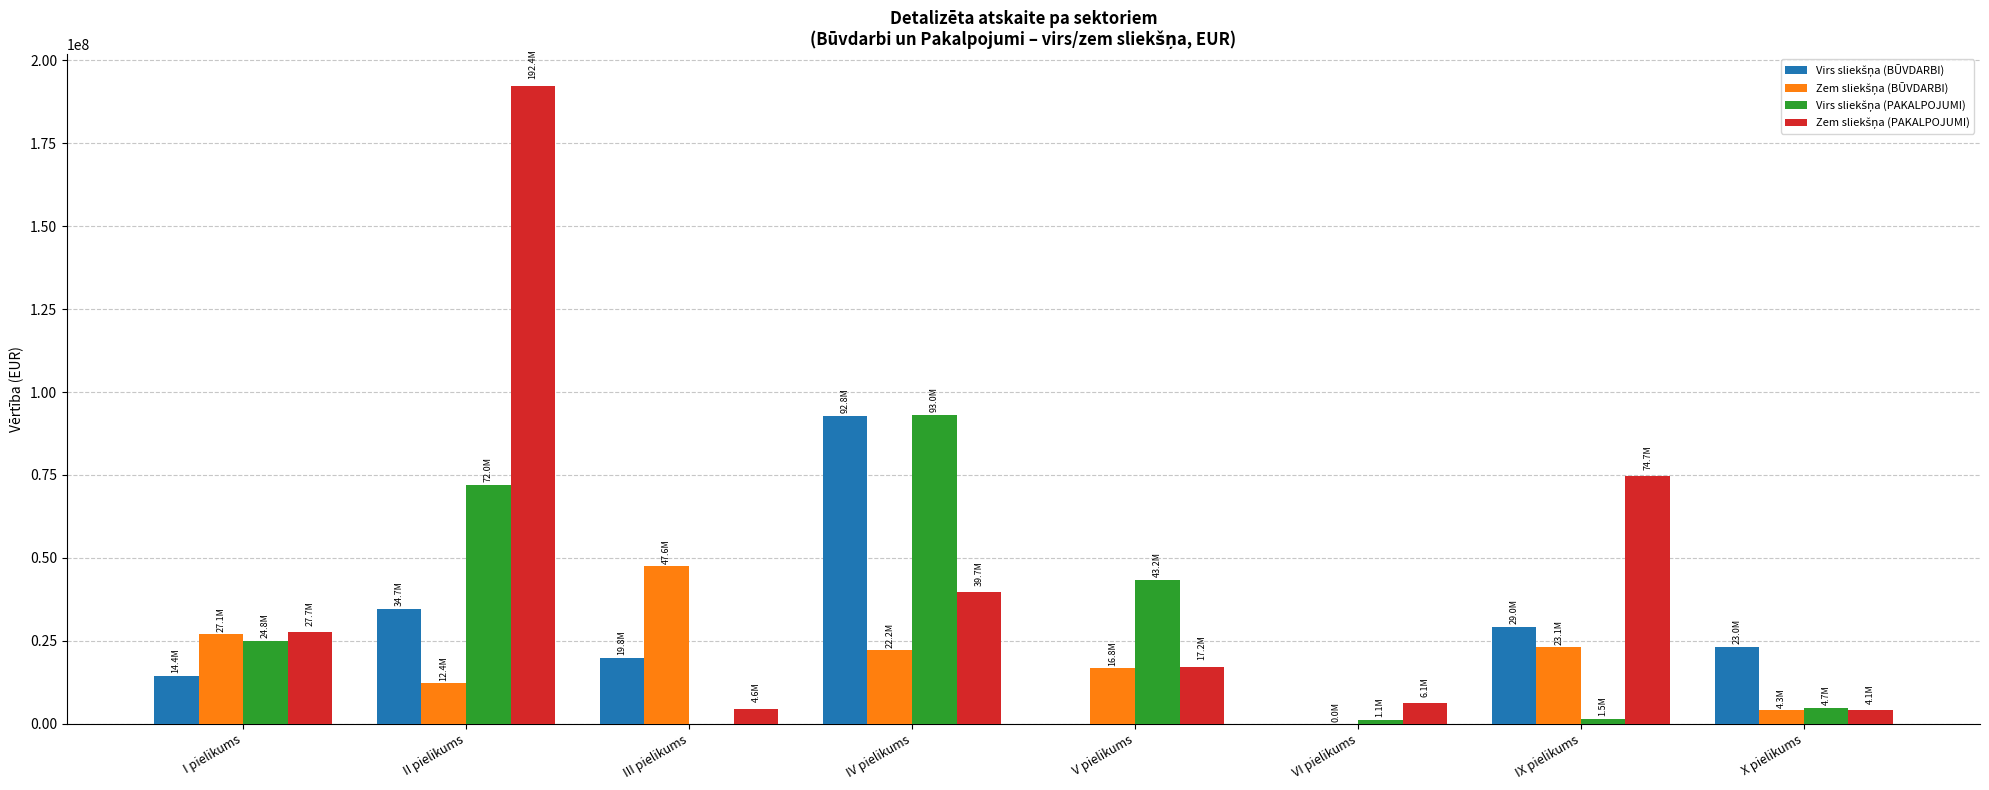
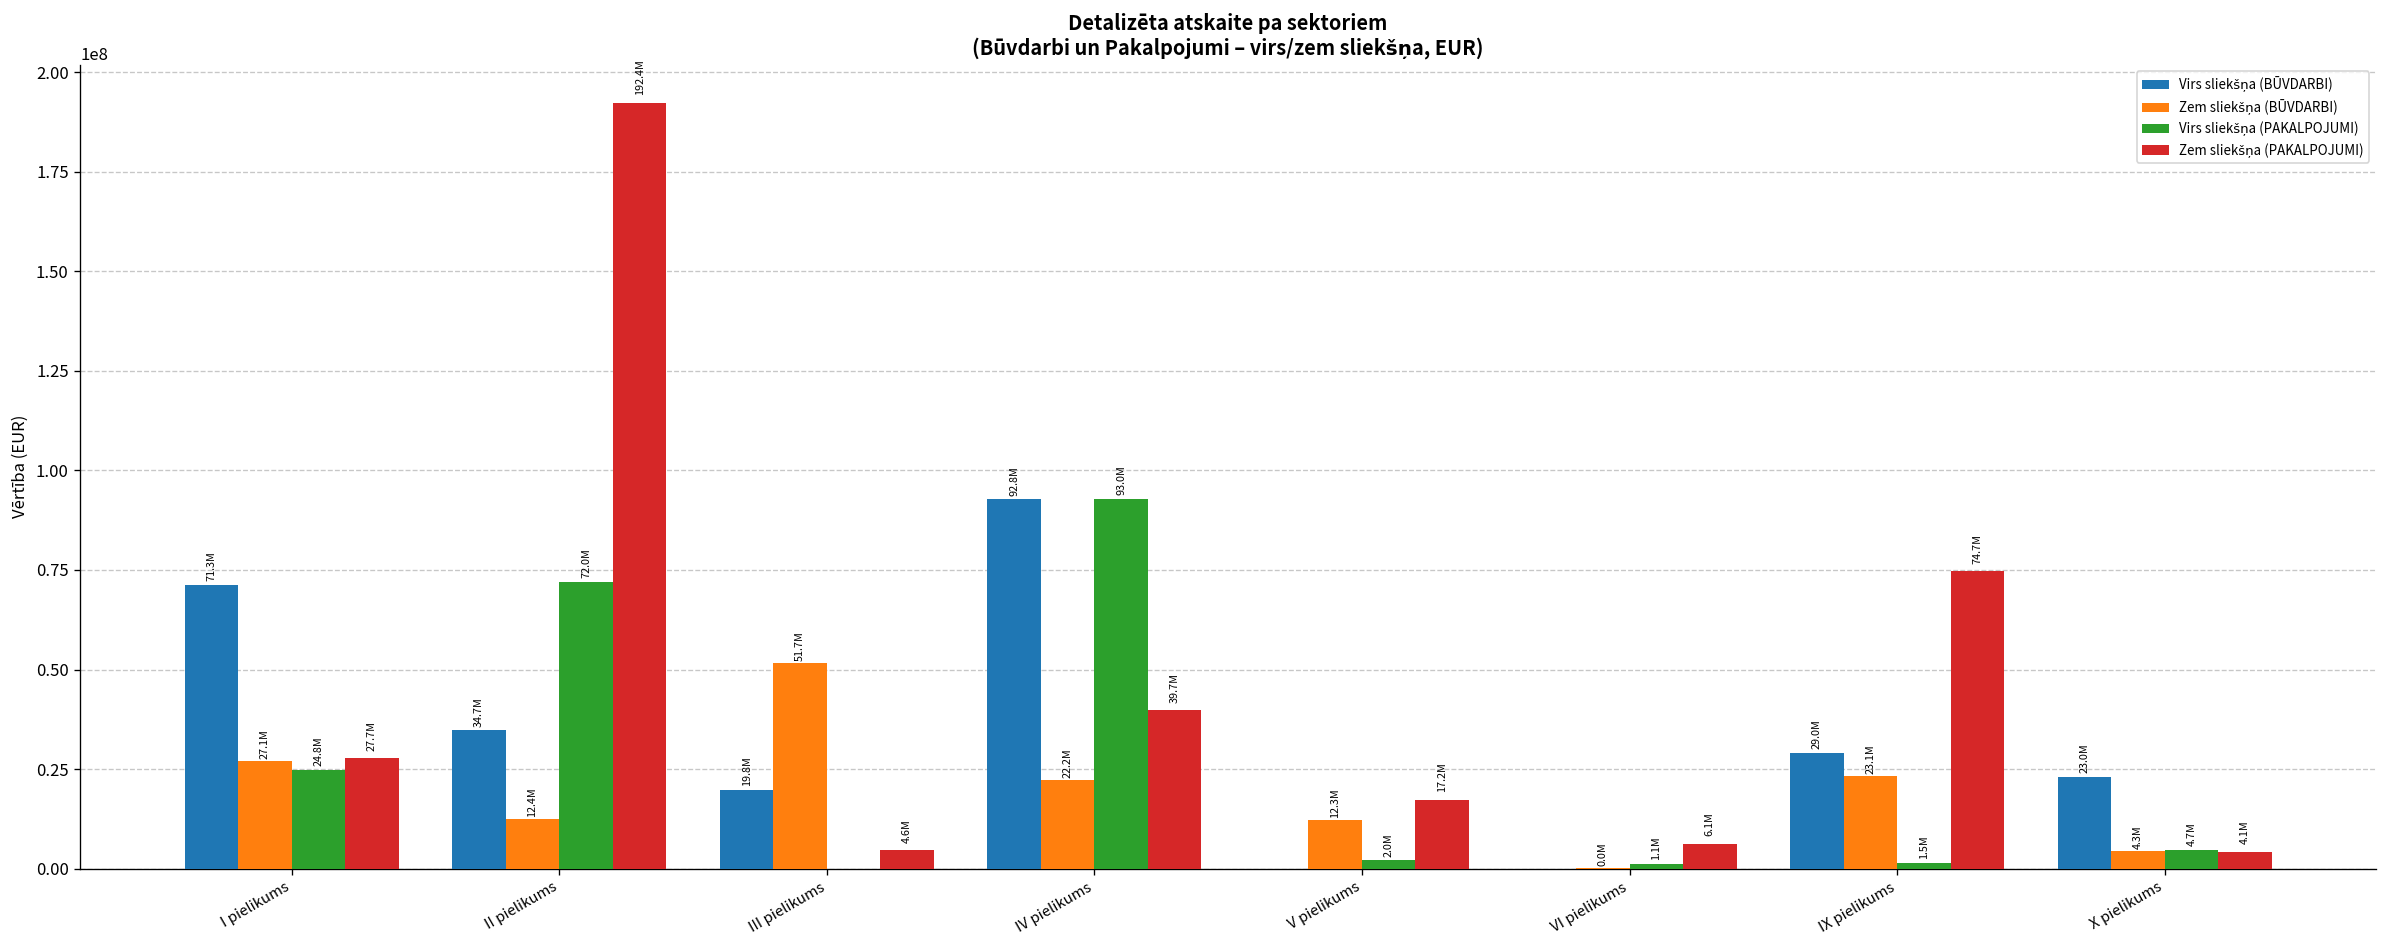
Virs sliekšņa (BŪVDARBI), I pielikums: 14.4M -> 71.3M
Zem sliekšņa (BŪVDARBI), III pielikums: 47.6M -> 51.7M
Zem sliekšņa (BŪVDARBI), V pielikums: 16.8M -> 12.3M
Virs sliekšņa (PAKALPOJUMI), V pielikums: 43.2M -> 2.0M
